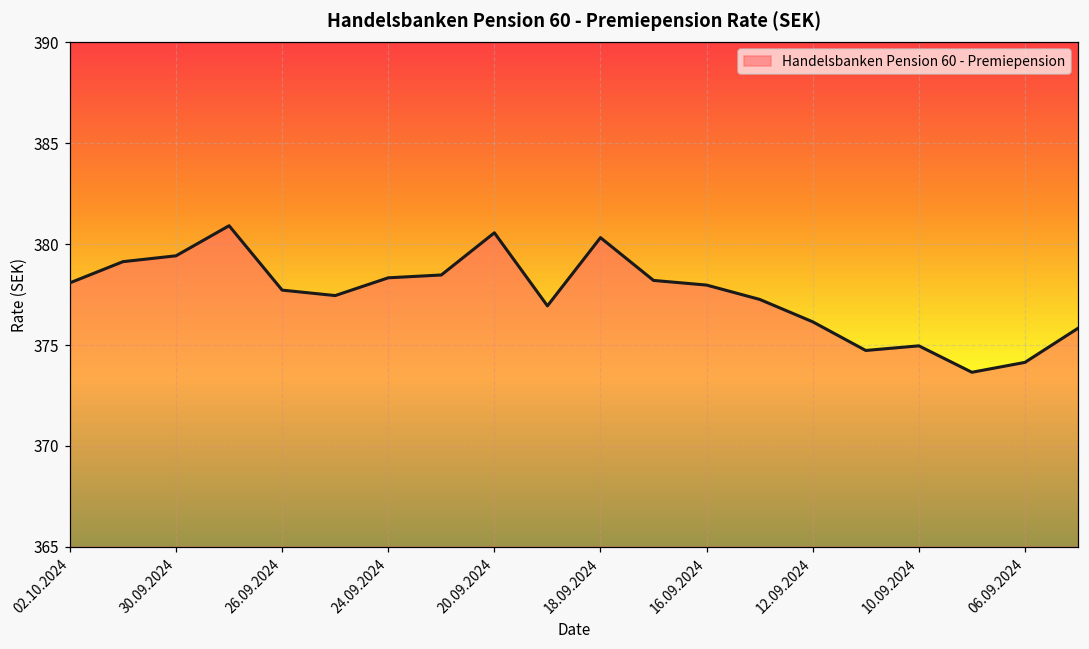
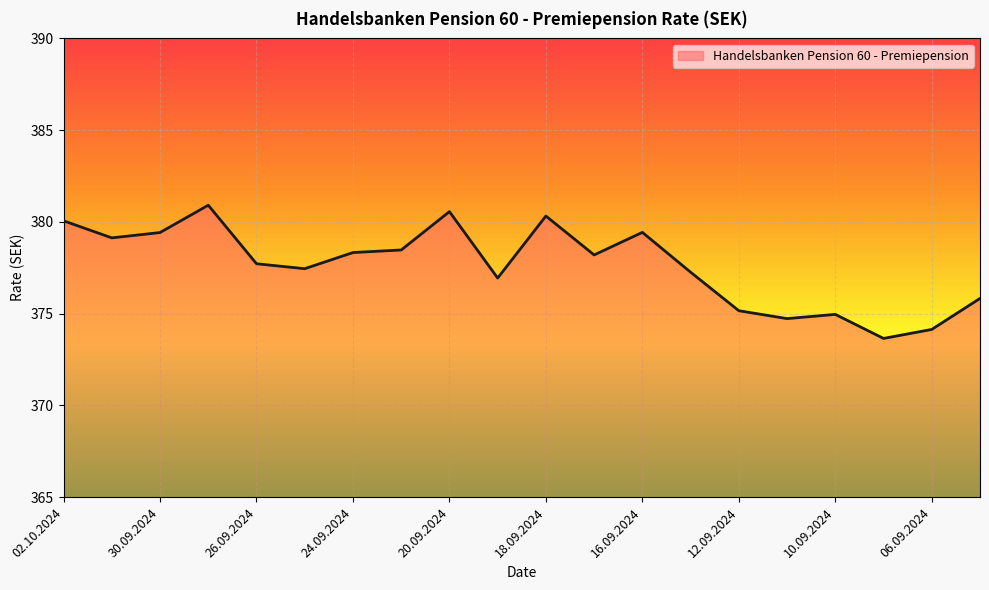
02.10.2024: 378.1 -> 380.1
16.09.2024: 378.0 -> 379.4
12.09.2024: 376.2 -> 375.2
